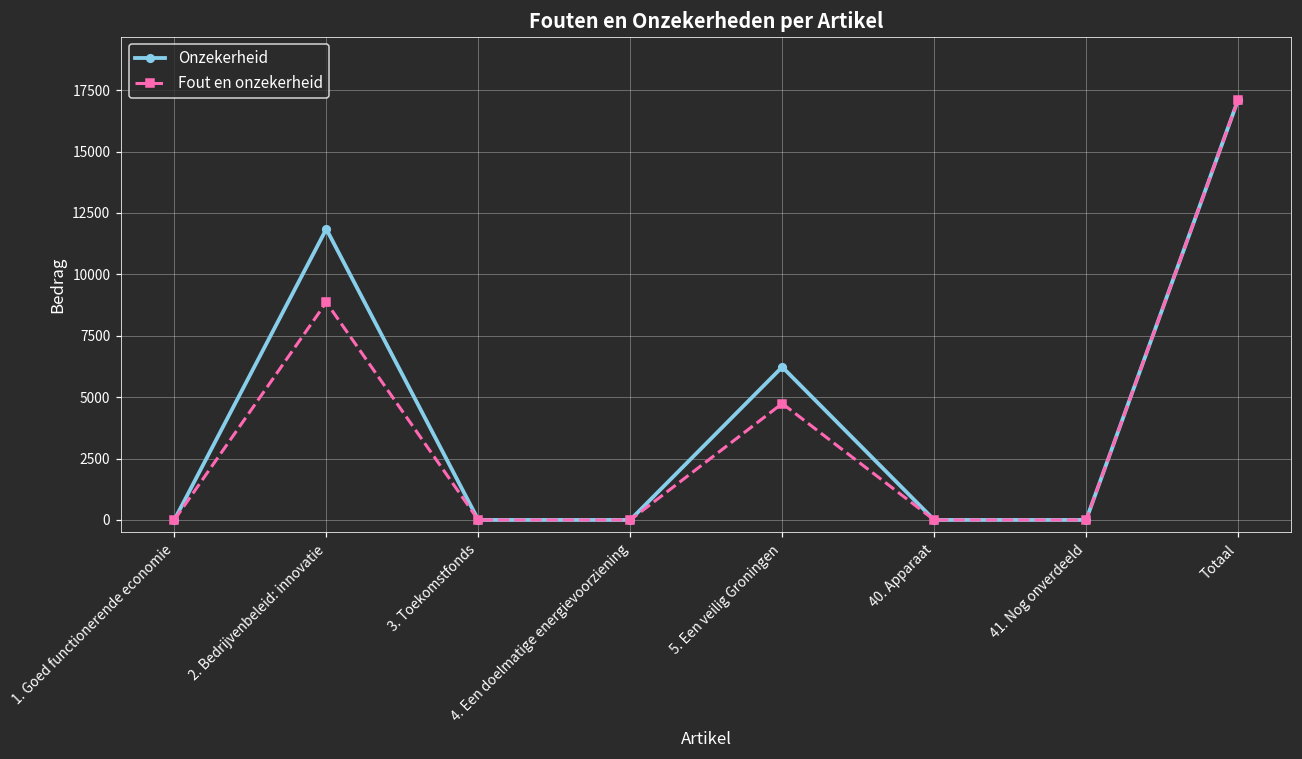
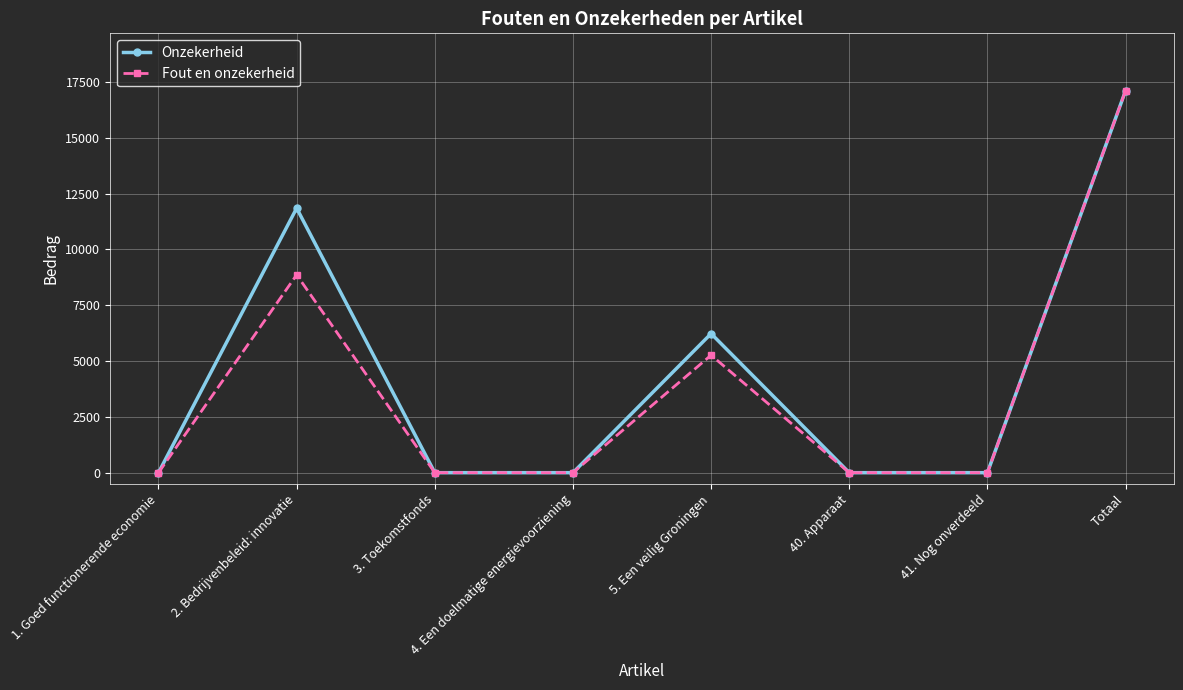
Fout en onzekerheid, 5. Een veilig Groningen: 4700 -> 5300
